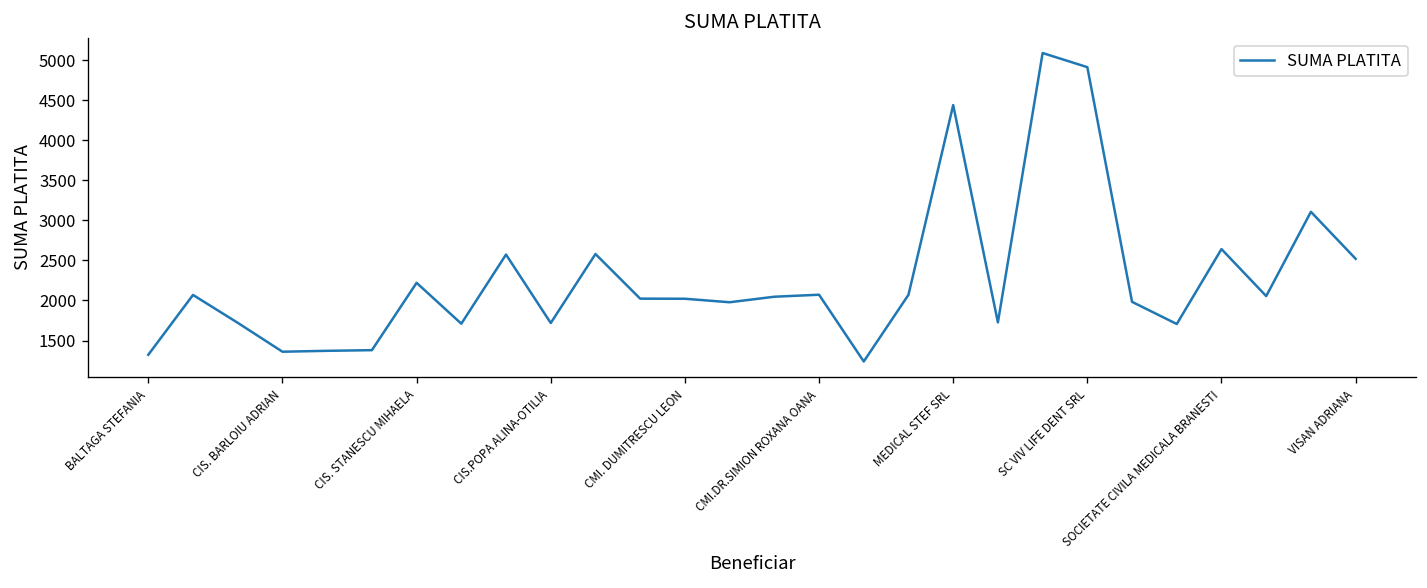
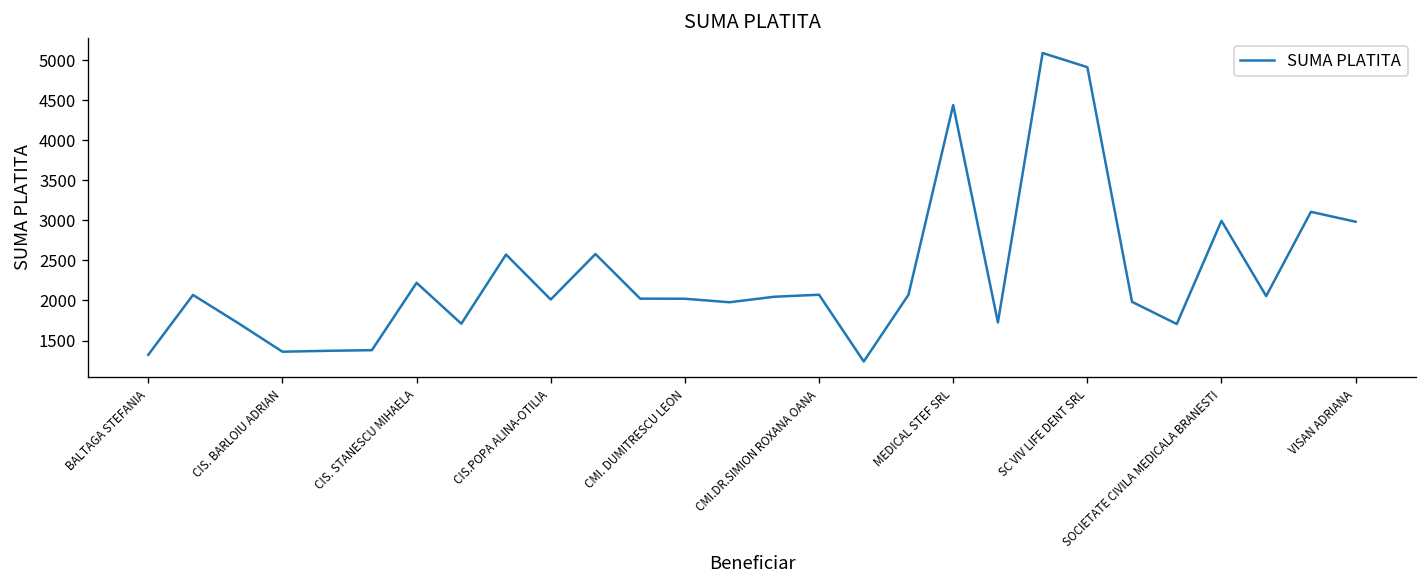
CIS.POPA ALINA-OTILIA: 1700 -> 2000
SOCIETATE CIVILA MEDICALA BRANESTI: 2600 -> 3000
VISAN ADRIANA: 2500 -> 3000
